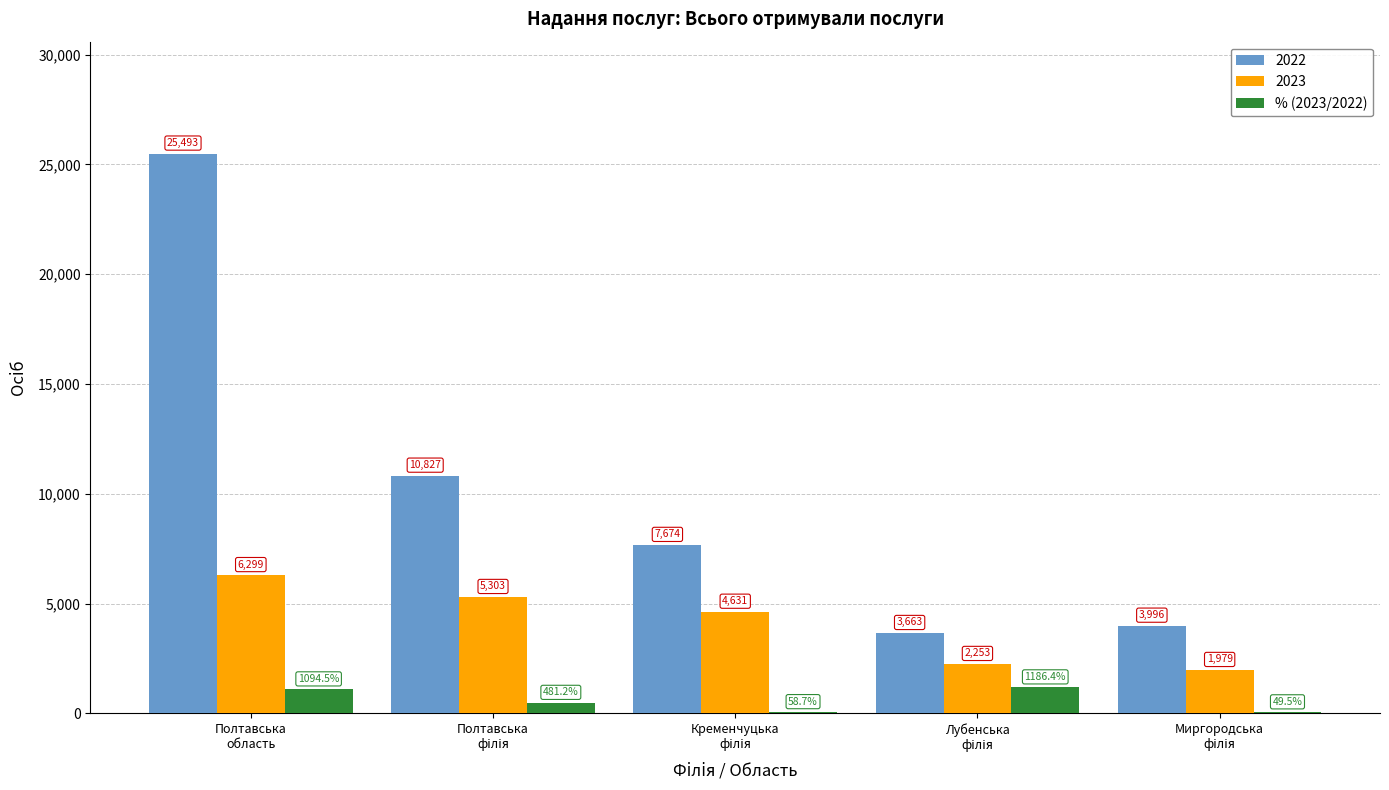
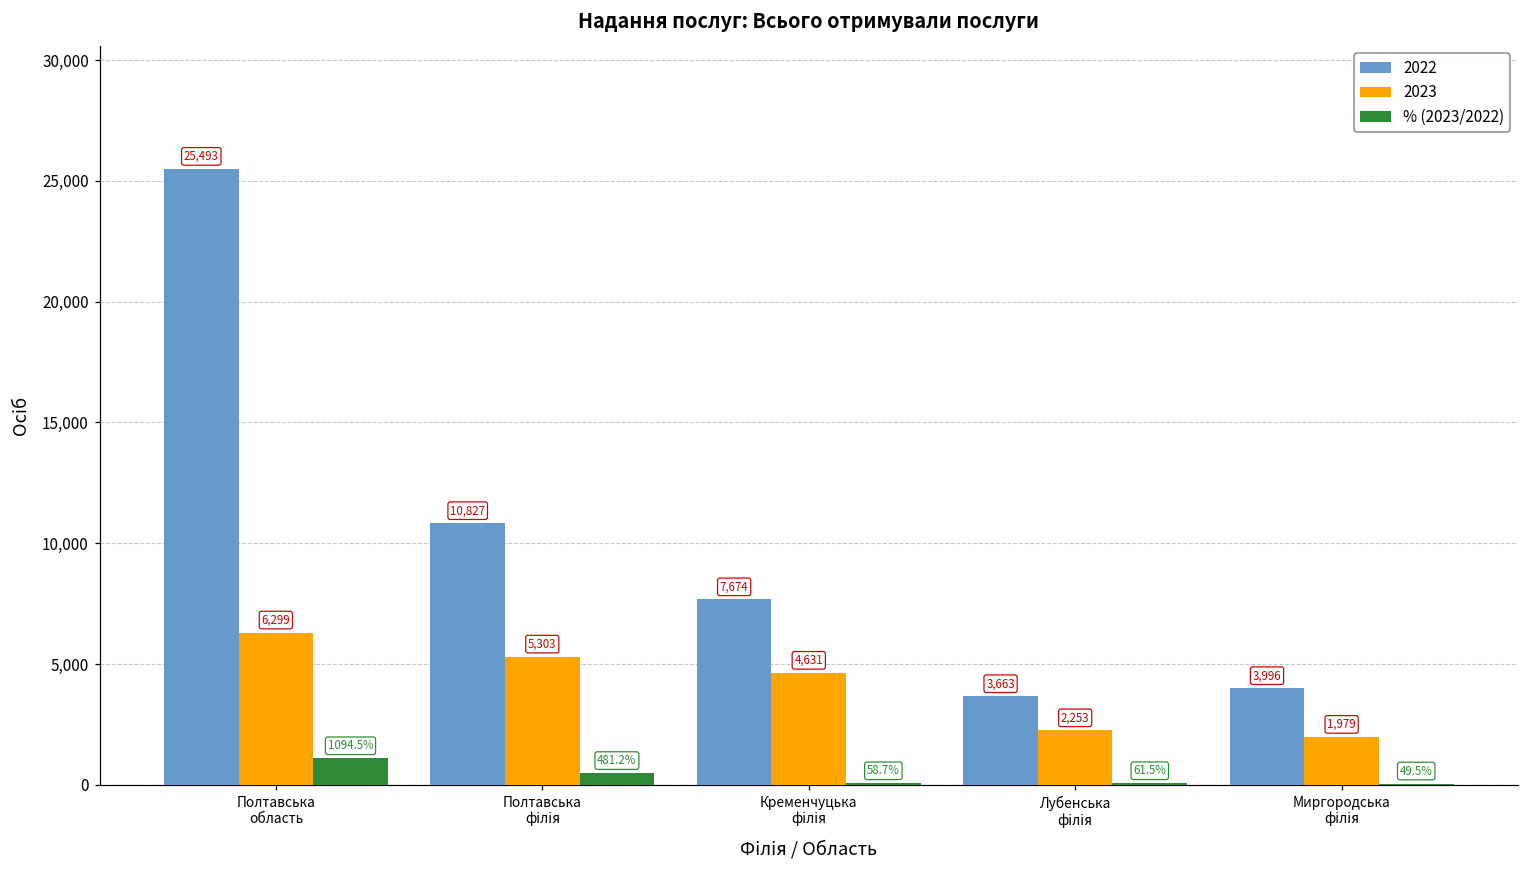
% (2023/2022), Лубенська філія: 1186.4% -> 61.5%
